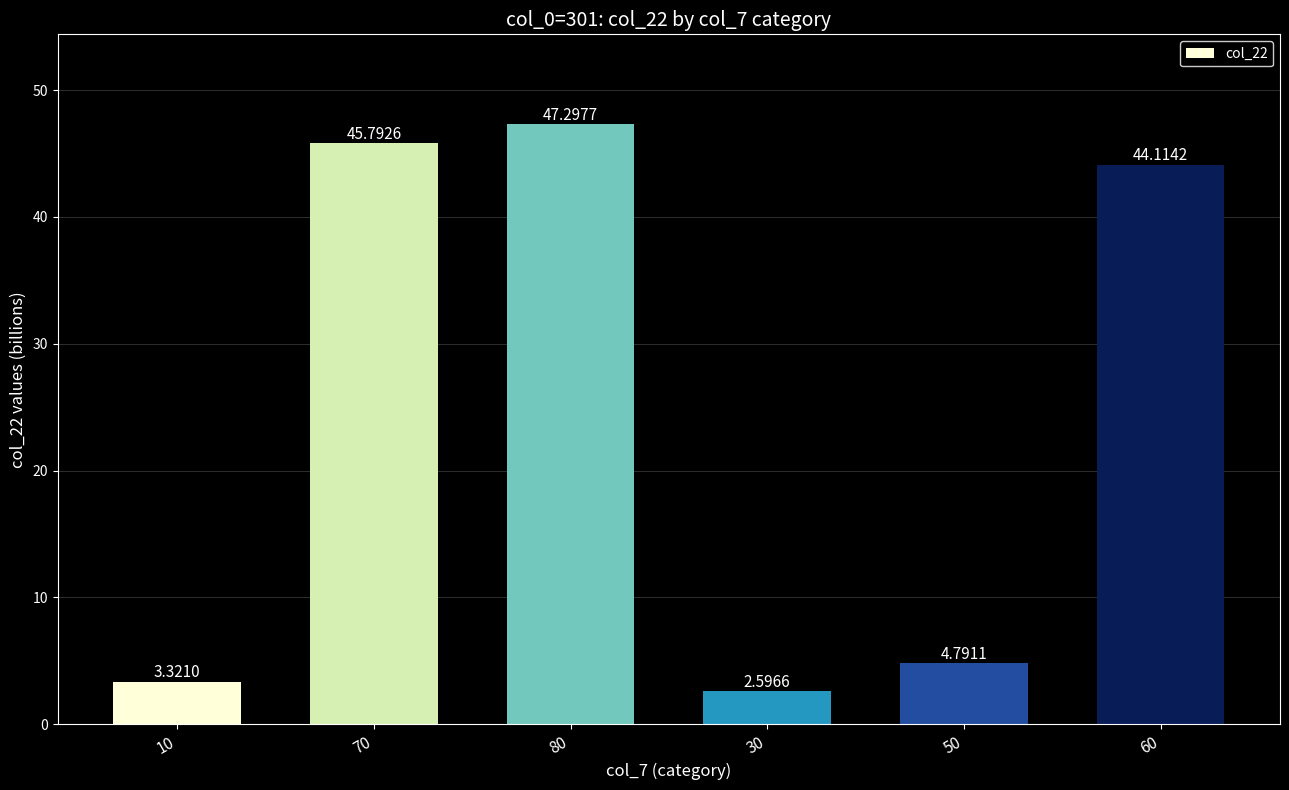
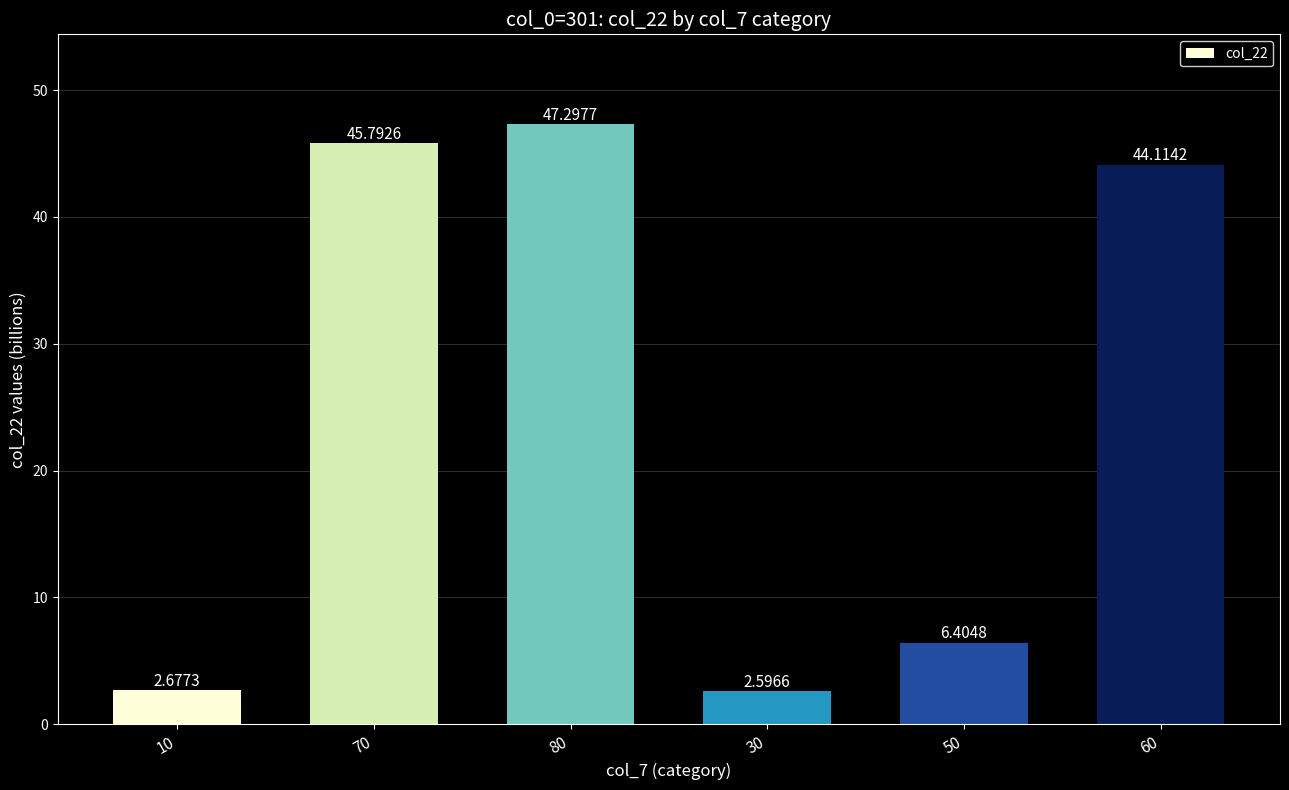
10: 3.3210 -> 2.6773
50: 4.7911 -> 6.4048
